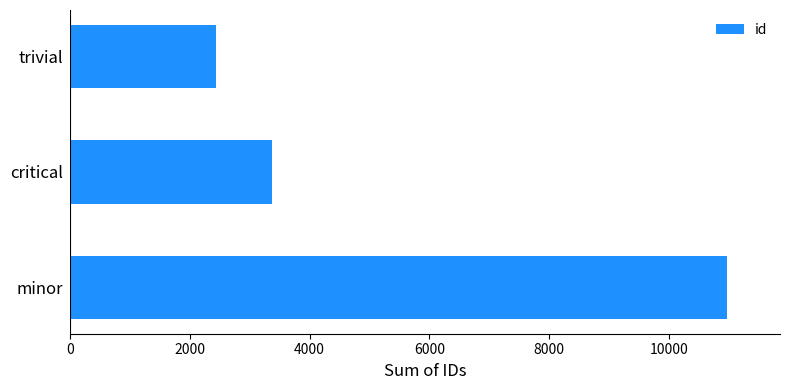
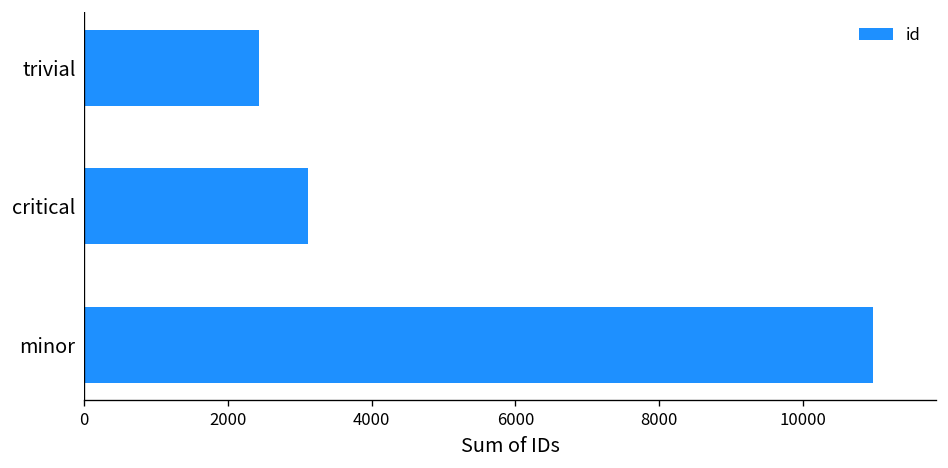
critical: 3400 -> 3100
